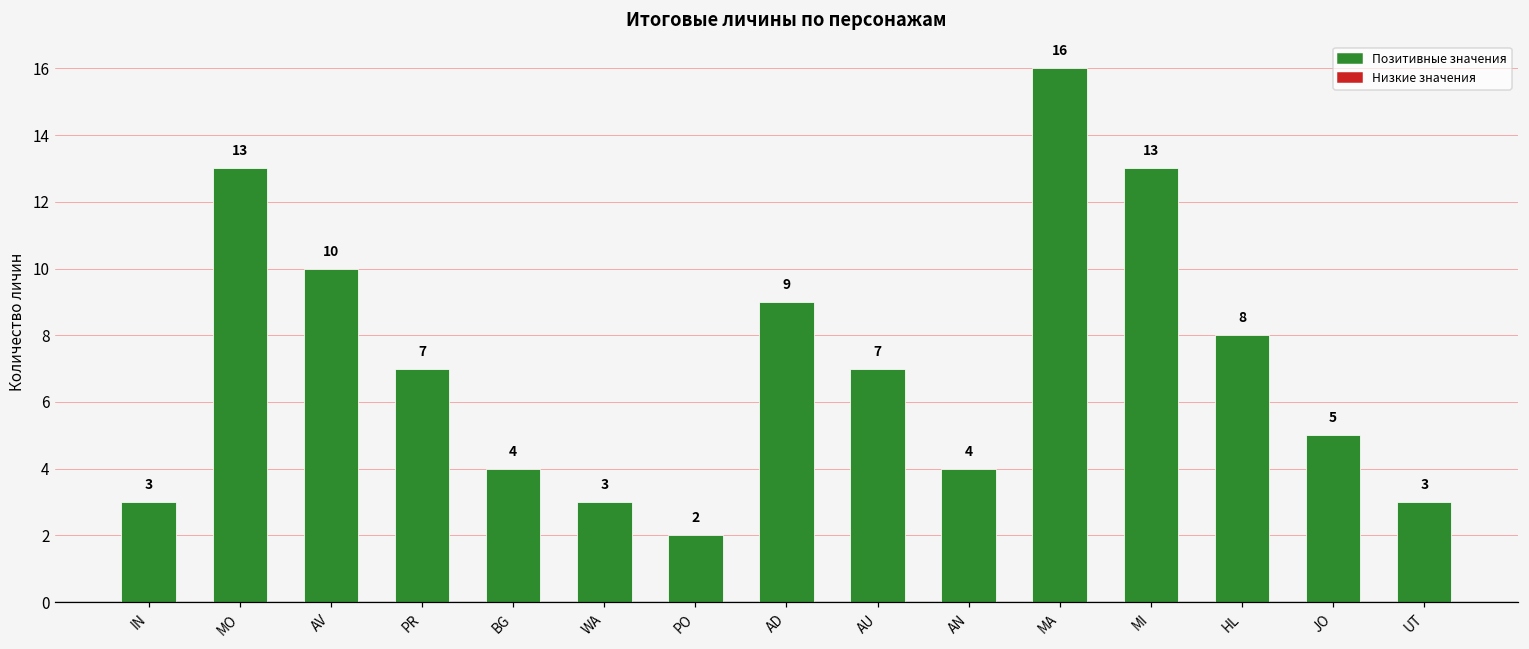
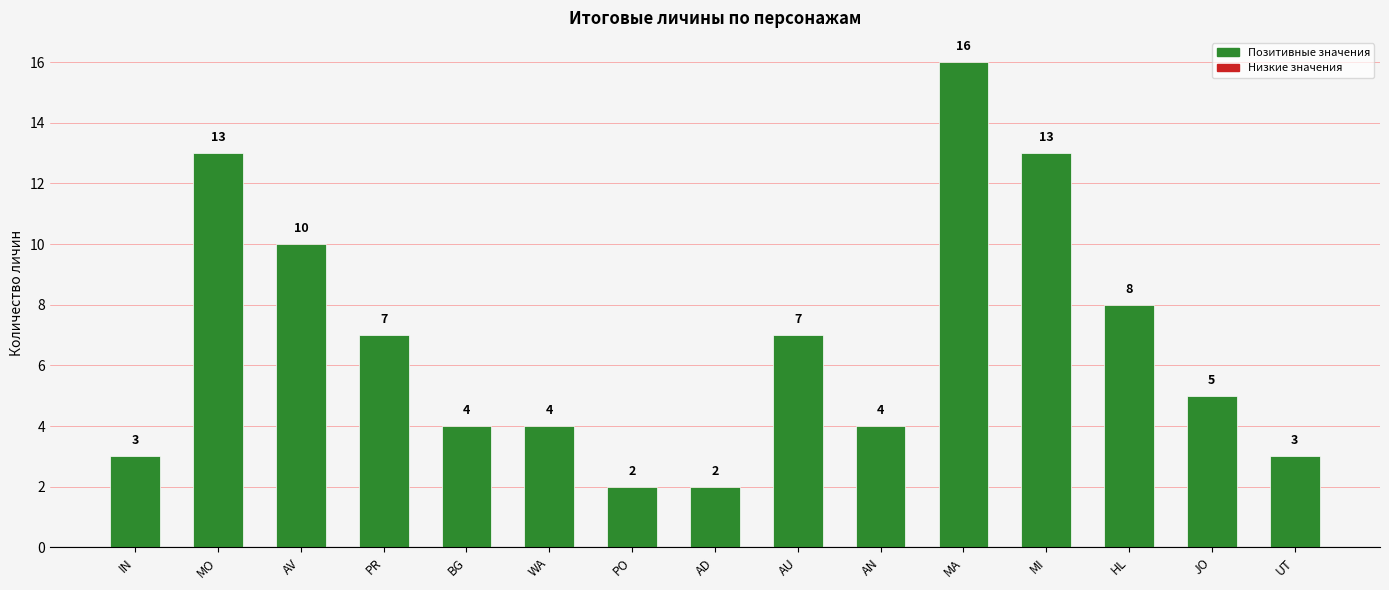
WA: 3 -> 4
AD: 9 -> 2
